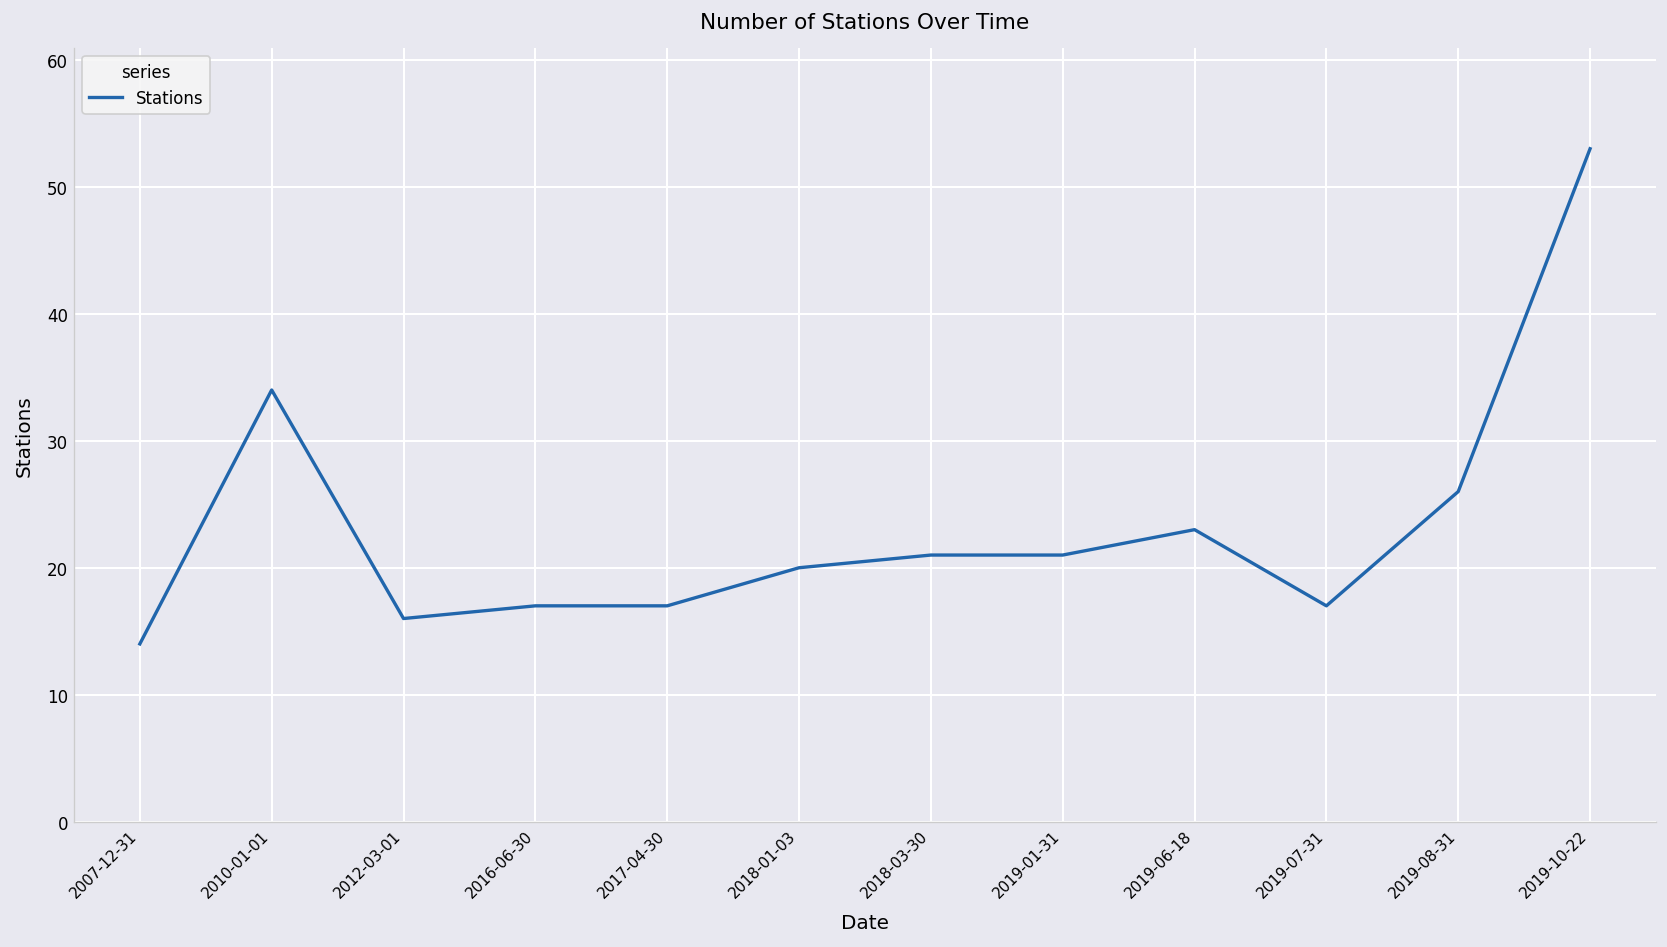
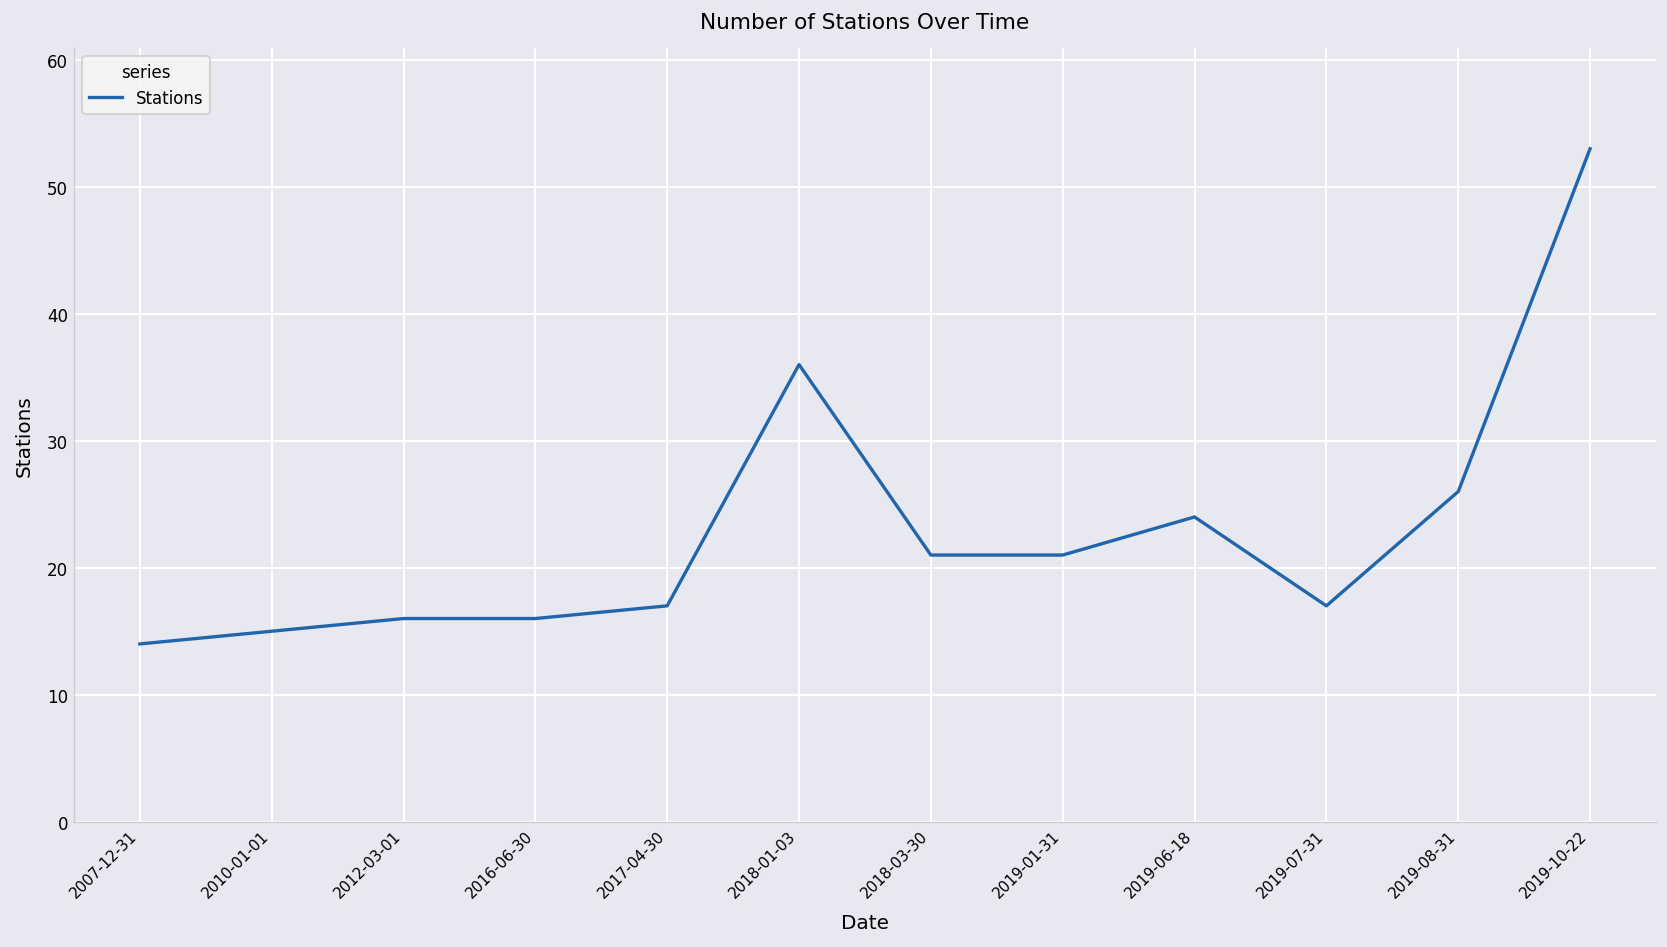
2010-01-01: 34 -> 15
2016-06-30: 17 -> 16
2018-01-03: 20 -> 36
2019-06-18: 23 -> 24
